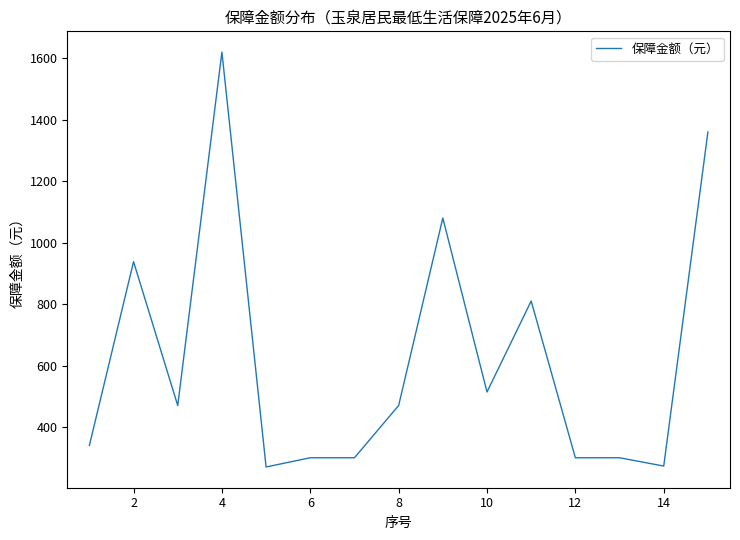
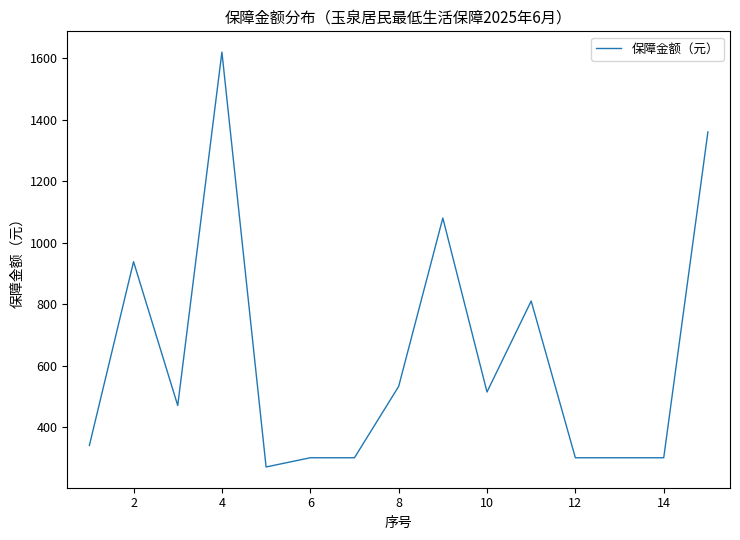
8: 470 -> 530
14: 270 -> 300
